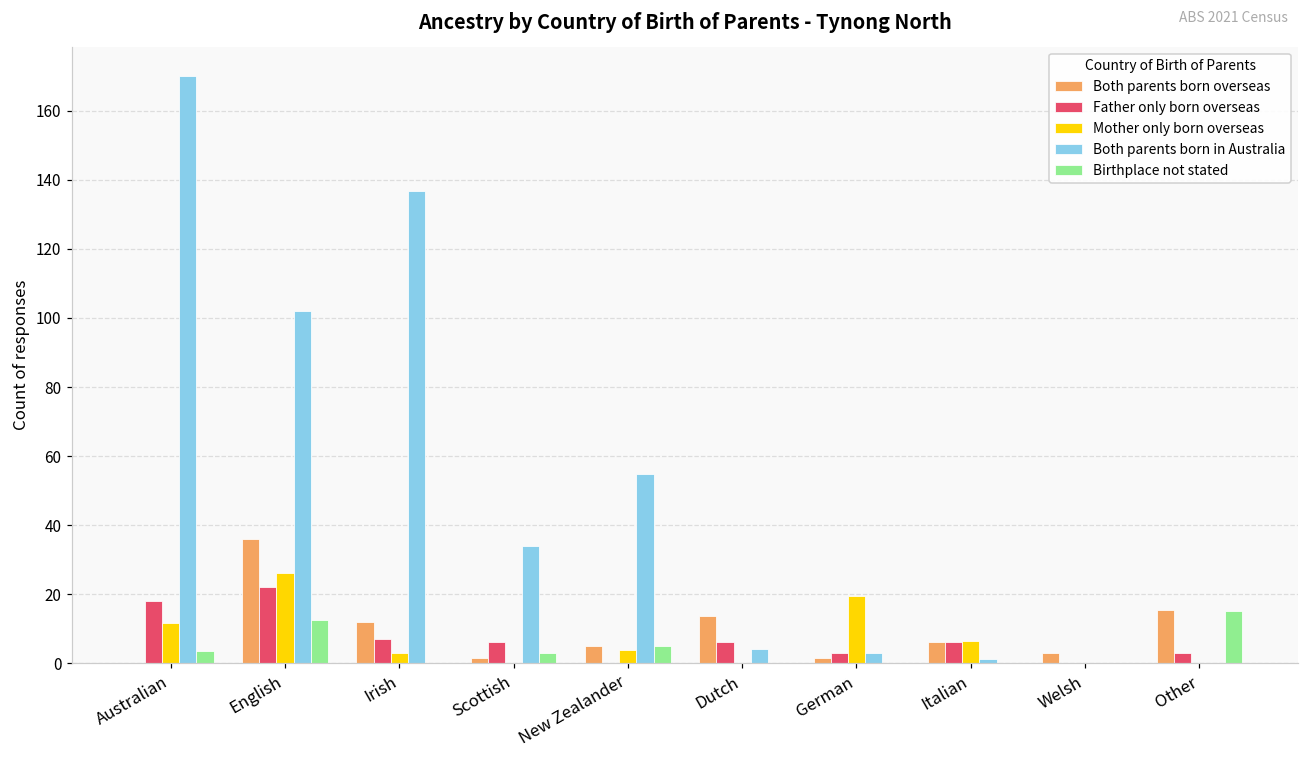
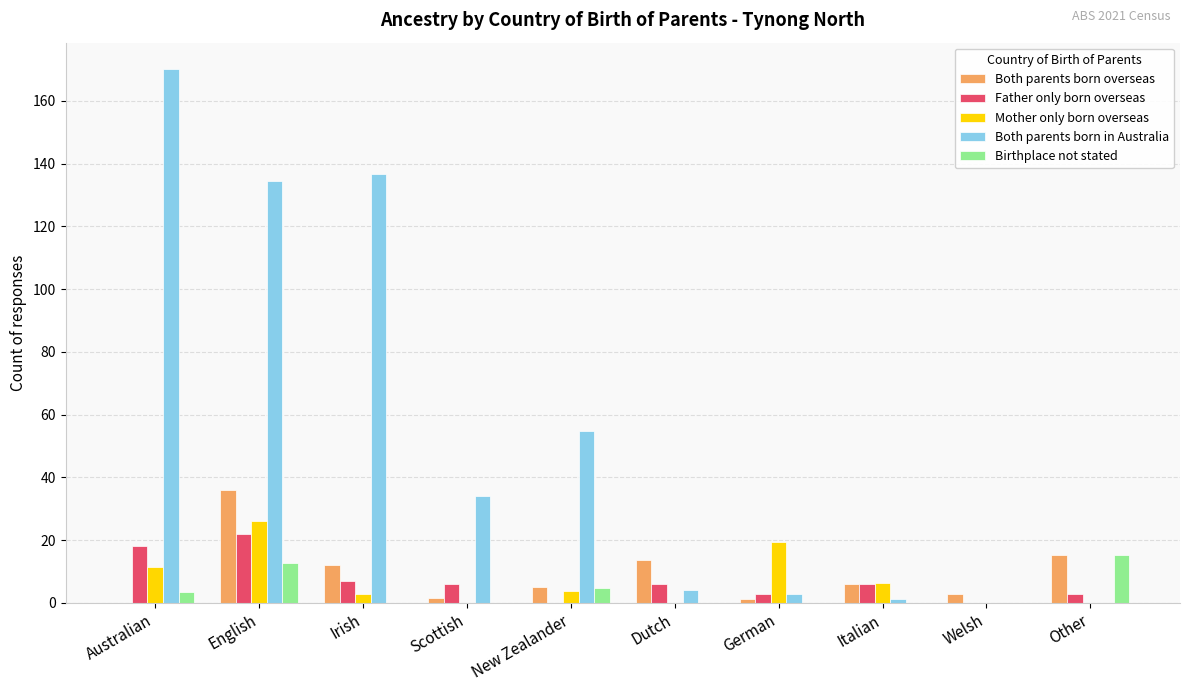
Both parents born in Australia, English: 102 -> 135
Birthplace not stated, Scottish: 3 -> 0
